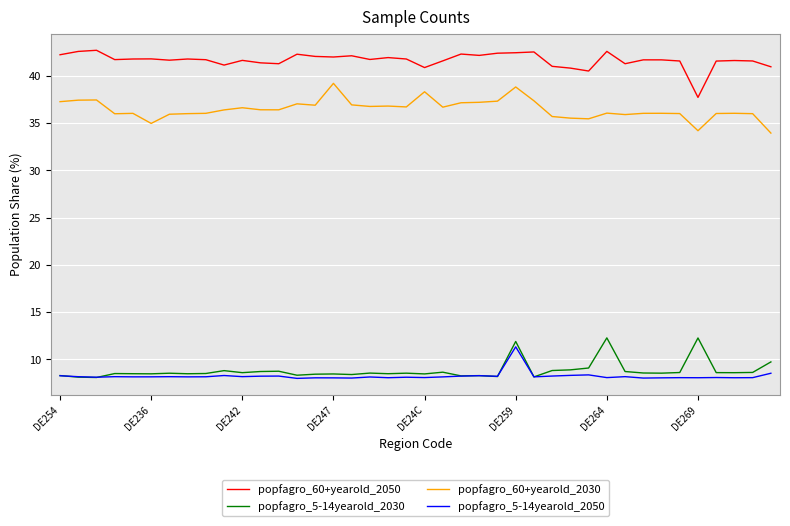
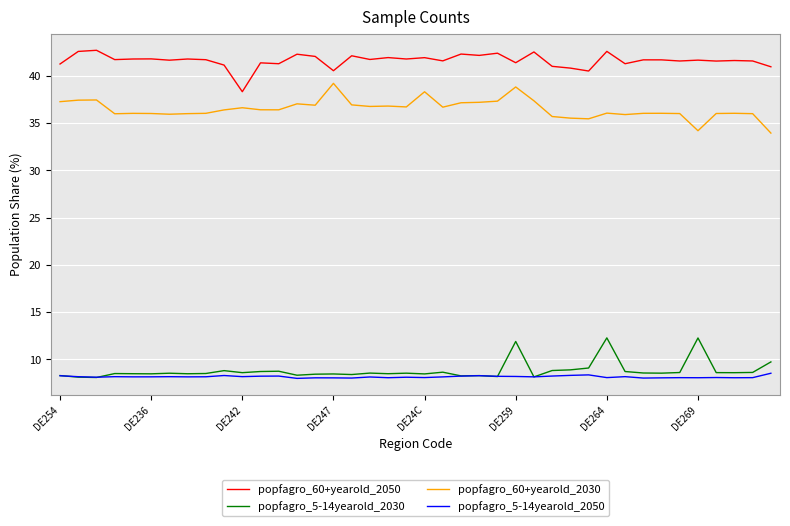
popfagro_60+yearold_2050, DE254: 42 -> 41
popfagro_60+yearold_2030, DE236: 35 -> 36
popfagro_60+yearold_2050, DE242: 42 -> 38
popfagro_60+yearold_2050, DE247: 42 -> 41
popfagro_60+yearold_2050, DE24C: 41 -> 42
popfagro_60+yearold_2050, DE259: 42 -> 41
popfagro_5-14yearold_2050, DE259: 11 -> 8
popfagro_60+yearold_2050, DE269: 38 -> 42
